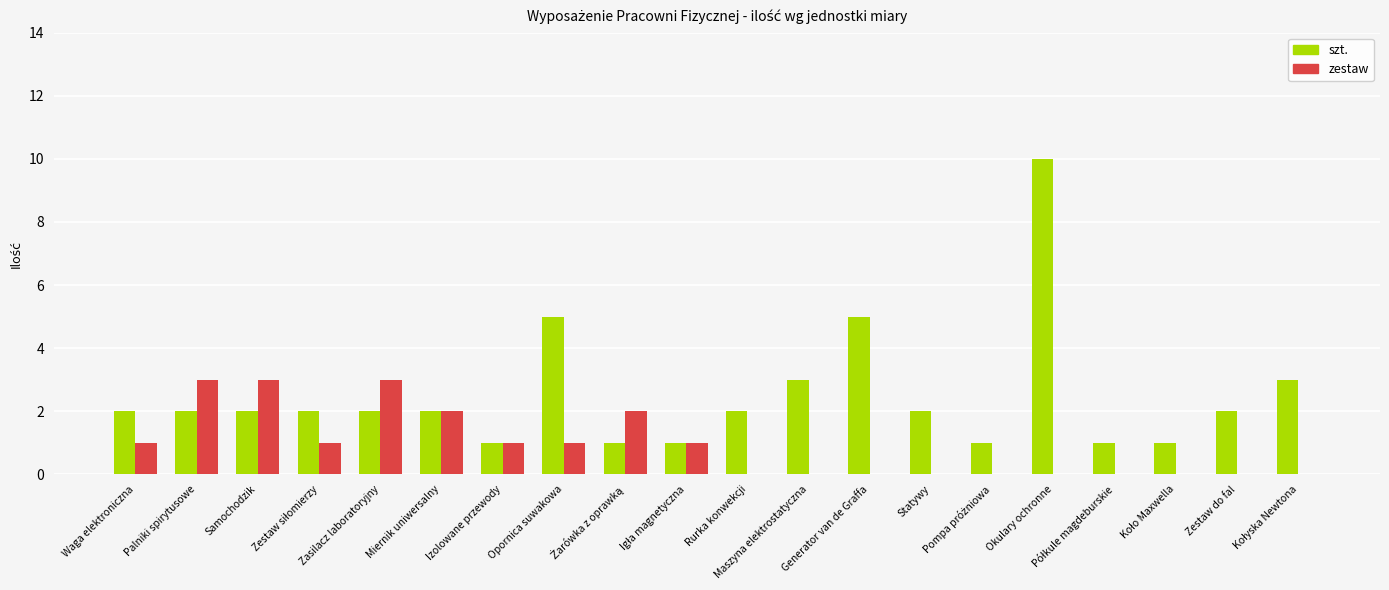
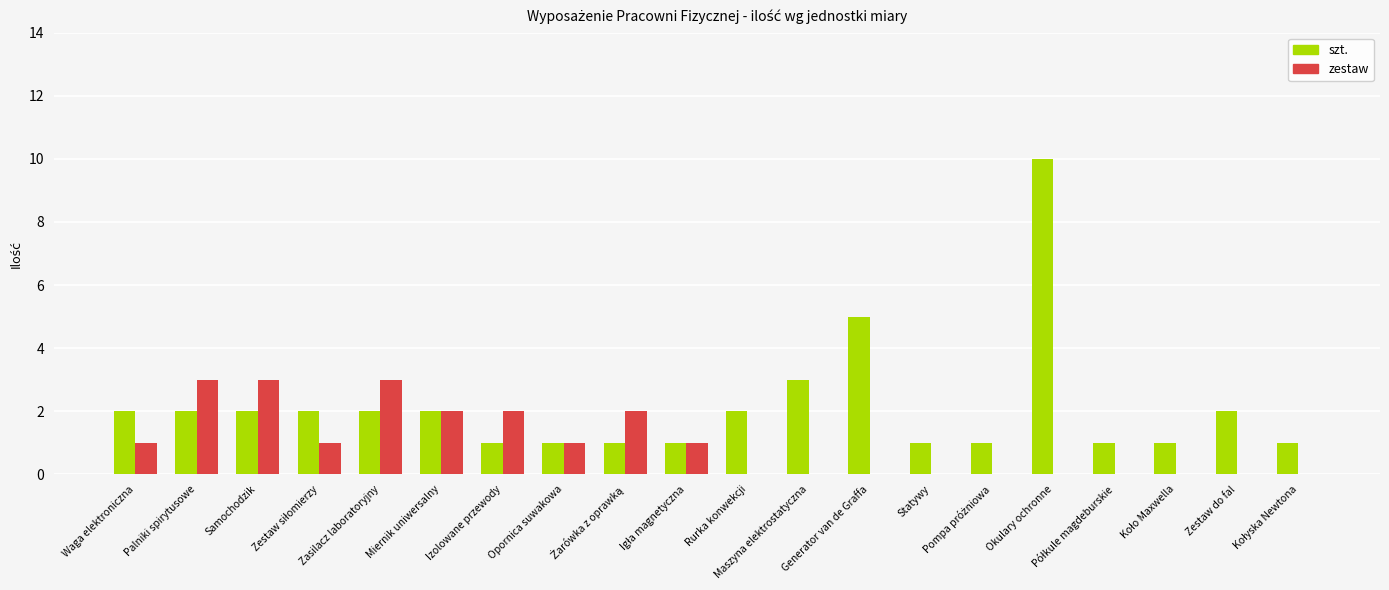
zestaw, Izolowane przewody: 1 -> 2
szt., Opornica suwakowa: 5 -> 1
szt., Statywy: 2 -> 1
szt., Kołyska Newtona: 3 -> 1
